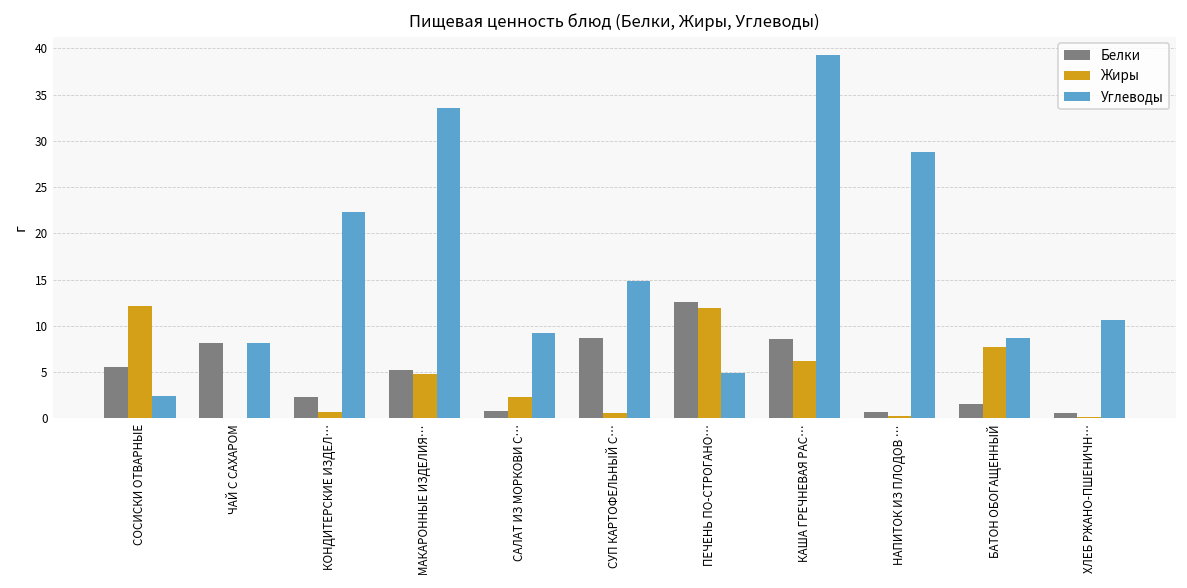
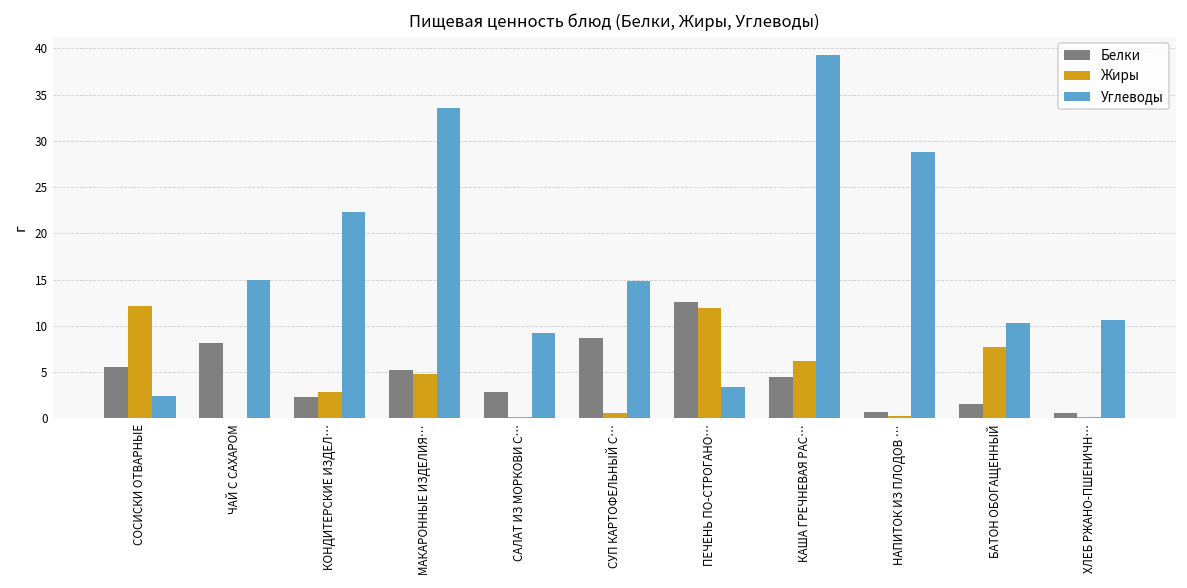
Углеводы, ЧАЙ С САХАРОМ: 8 -> 15
Жиры, КОНДИТЕРСКИЕ ИЗДЕЛ…: 1 -> 3
Белки, САЛАТ ИЗ МОРКОВИ С…: 1 -> 3
Жиры, САЛАТ ИЗ МОРКОВИ С…: 2 -> 0
Углеводы, ПЕЧЕНЬ ПО-СТРОГАНО…: 5 -> 3
Белки, КАША ГРЕЧНЕВАЯ РАС…: 9 -> 5
Углеводы, БАТОН ОБОГАЩЕННЫЙ: 9 -> 10
